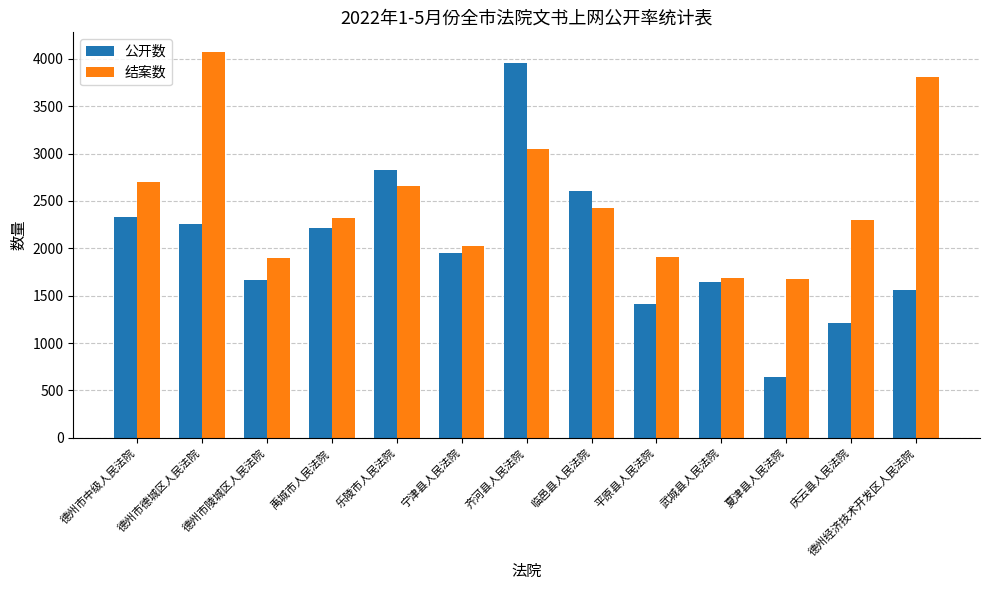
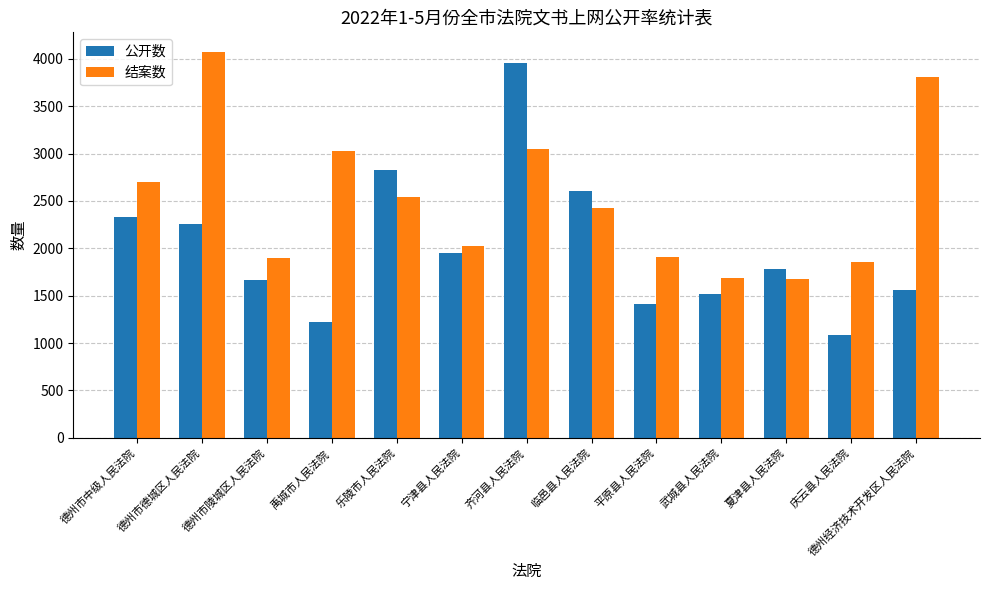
公开数, 禹城市人民法院: 2200 -> 1200
结案数, 禹城市人民法院: 2300 -> 3000
结案数, 乐陵市人民法院: 2700 -> 2500
公开数, 武城县人民法院: 1600 -> 1500
公开数, 夏津县人民法院: 600 -> 1800
公开数, 庆云县人民法院: 1200 -> 1100
结案数, 庆云县人民法院: 2300 -> 1900
